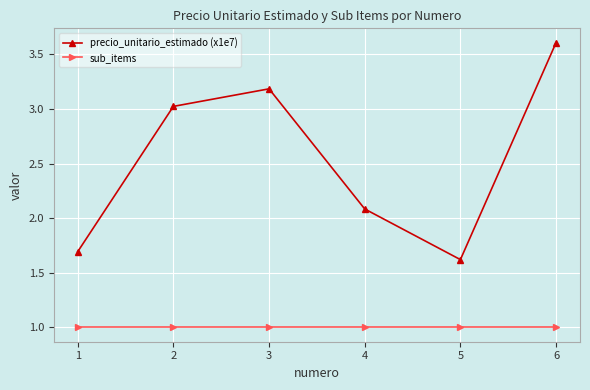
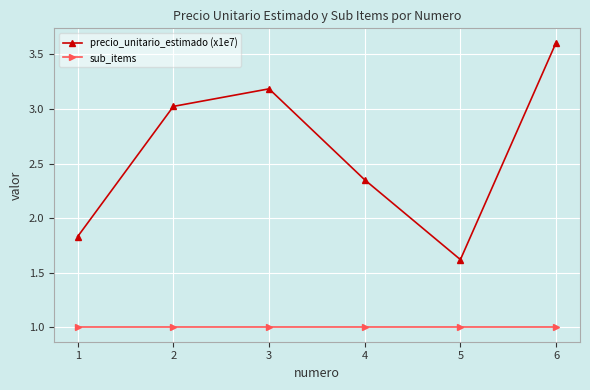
precio_unitario_estimado (x1e7), 1: 1.69 -> 1.83
precio_unitario_estimado (x1e7), 4: 2.08 -> 2.35
